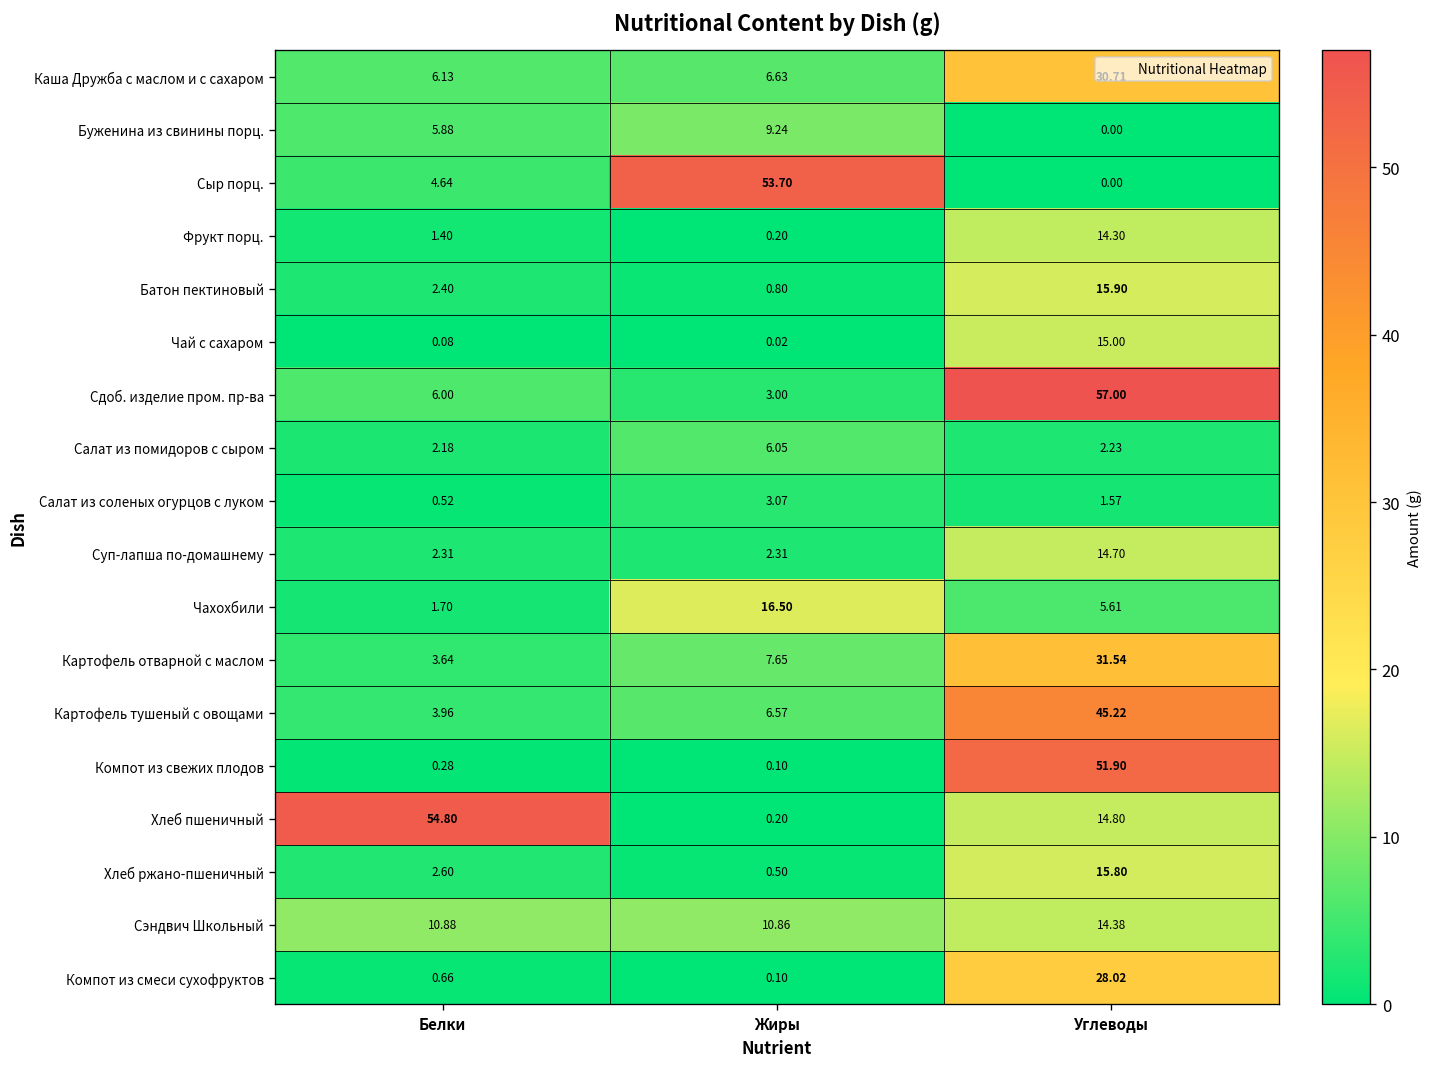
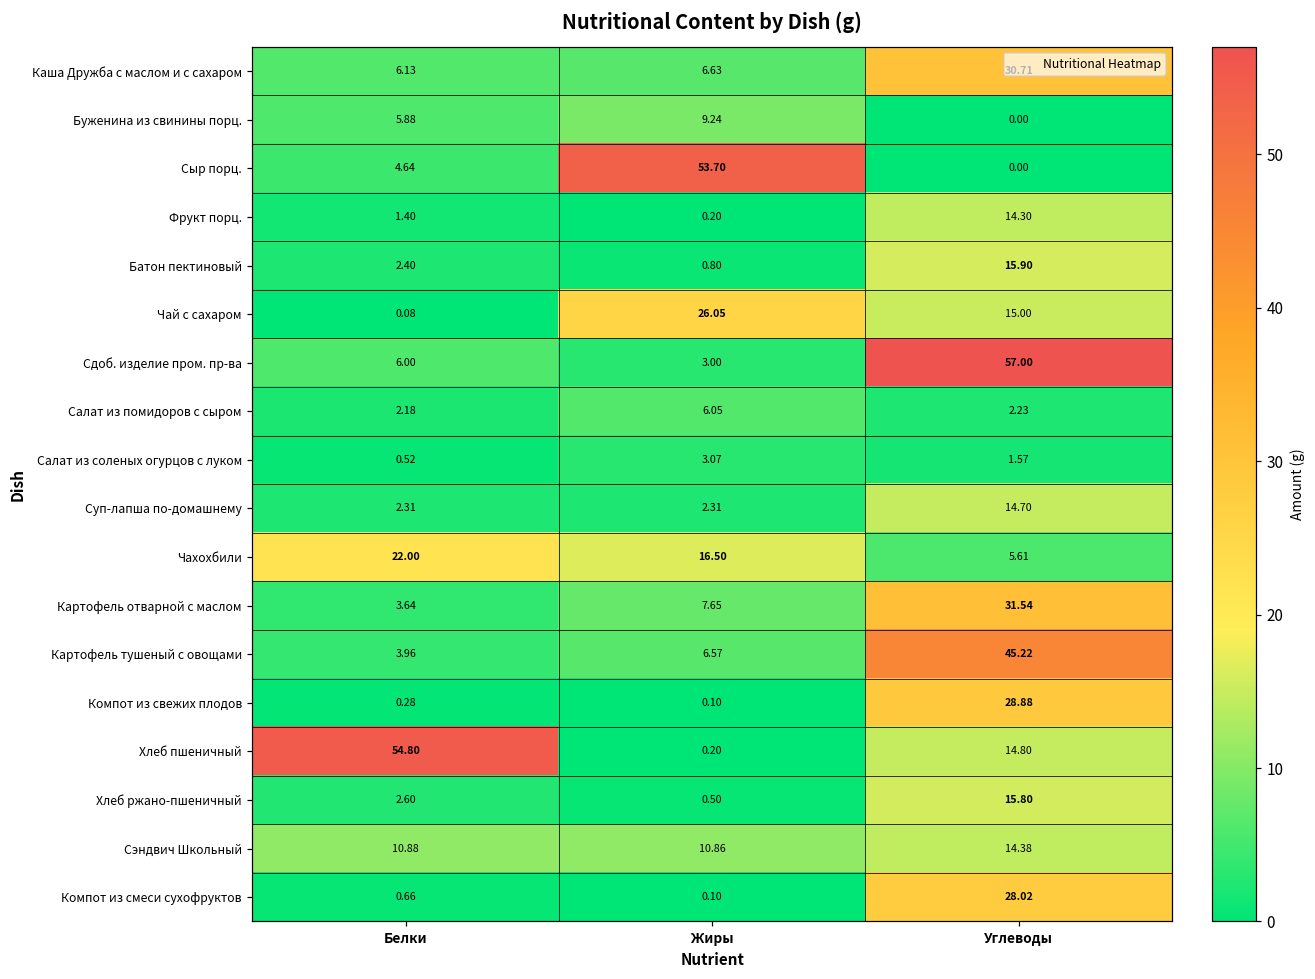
Чай с сахаром, Жиры: 0.02 -> 26.05
Чахохбили, Белки: 1.70 -> 22.00
Компот из свежих плодов, Углеводы: 51.90 -> 28.88
